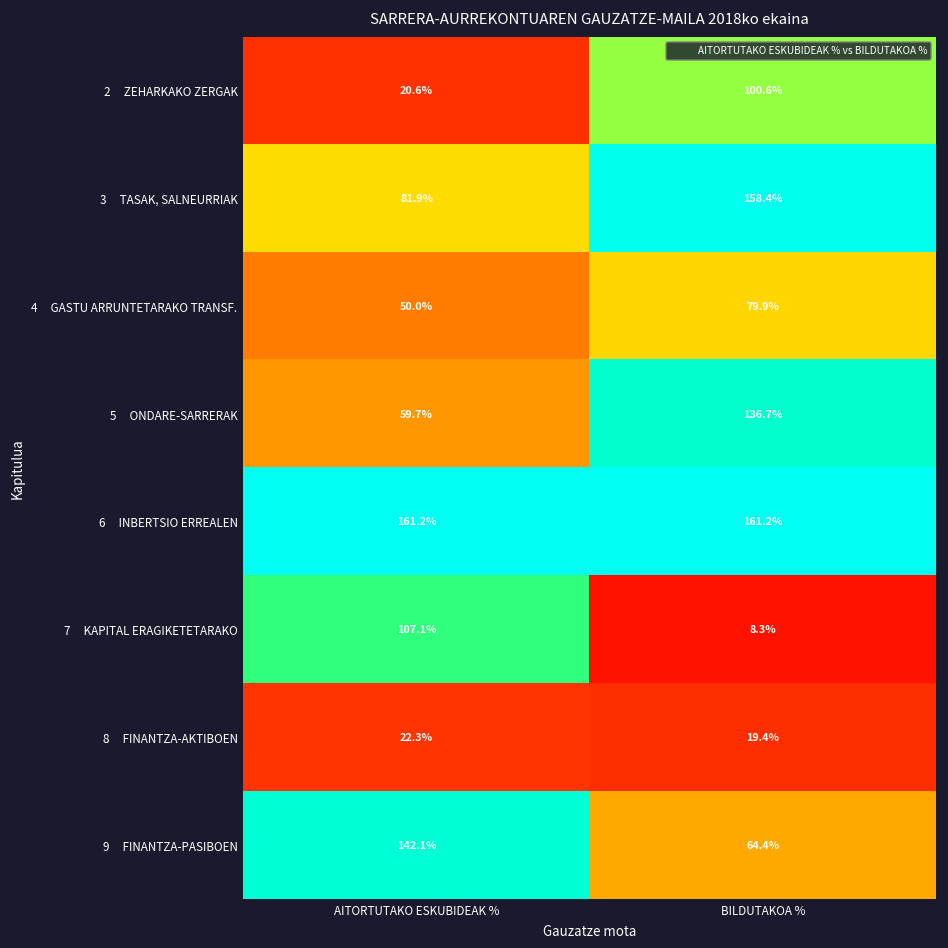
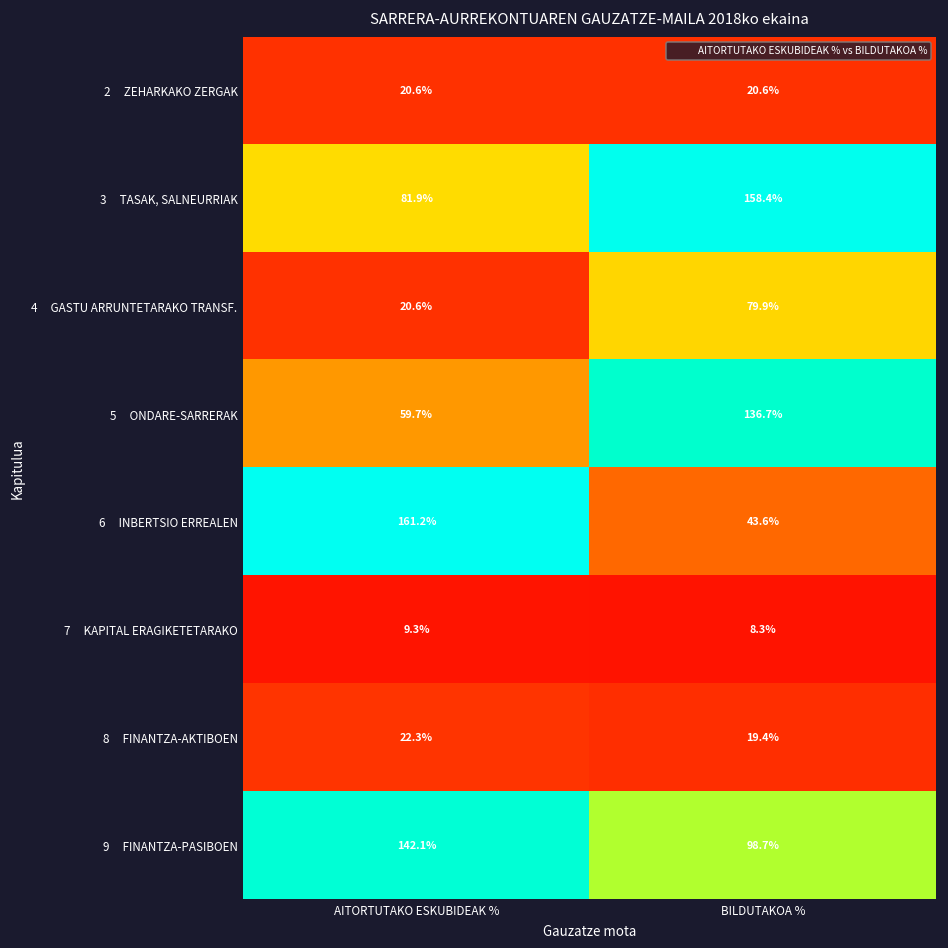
2 ZEHARKAKO ZERGAK, BILDUTAKOA %: 100.6% -> 20.6%
4 GASTU ARRUNTETARAKO TRANSF., AITORTUTAKO ESKUBIDEAK %: 50.0% -> 20.6%
6 INBERTSIO ERREALEN, BILDUTAKOA %: 161.2% -> 43.6%
7 KAPITAL ERAGIKETETARAKO, AITORTUTAKO ESKUBIDEAK %: 107.1% -> 9.3%
9 FINANTZA-PASIBOEN, BILDUTAKOA %: 64.4% -> 98.7%
